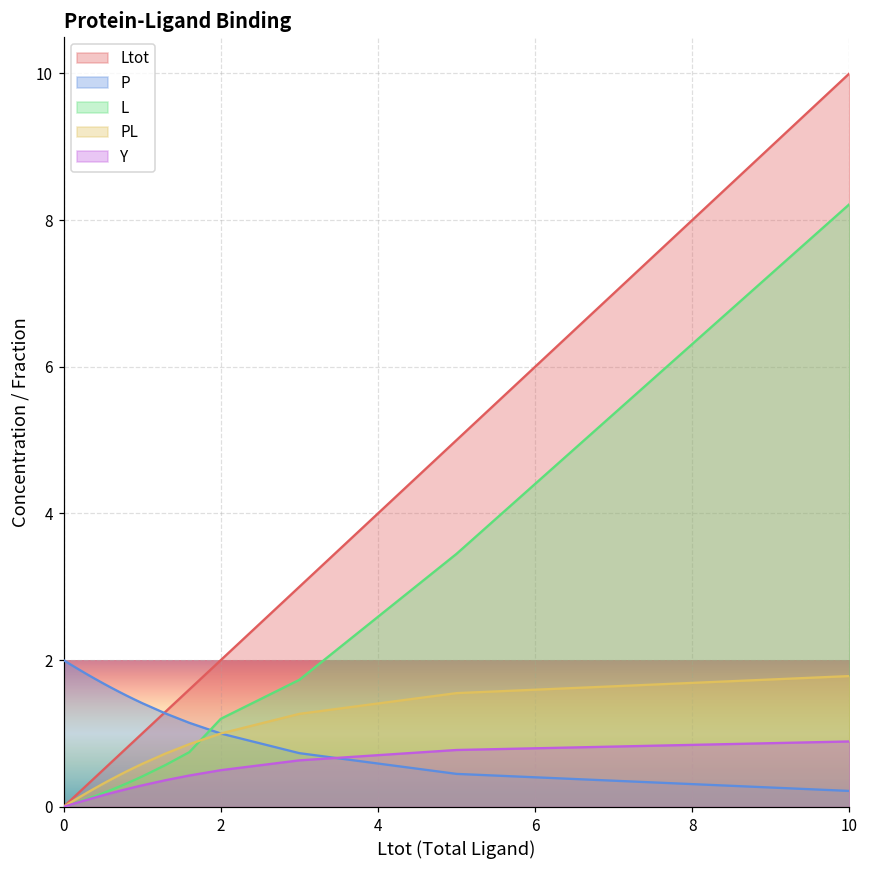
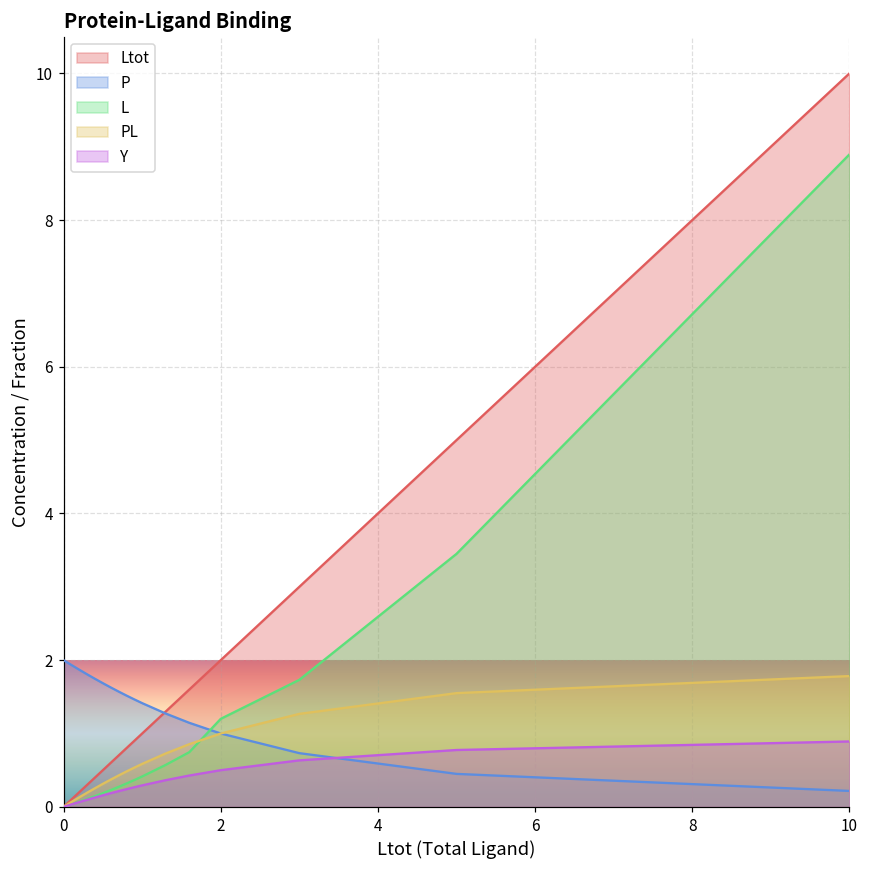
L, 10: 8.2 -> 8.9
